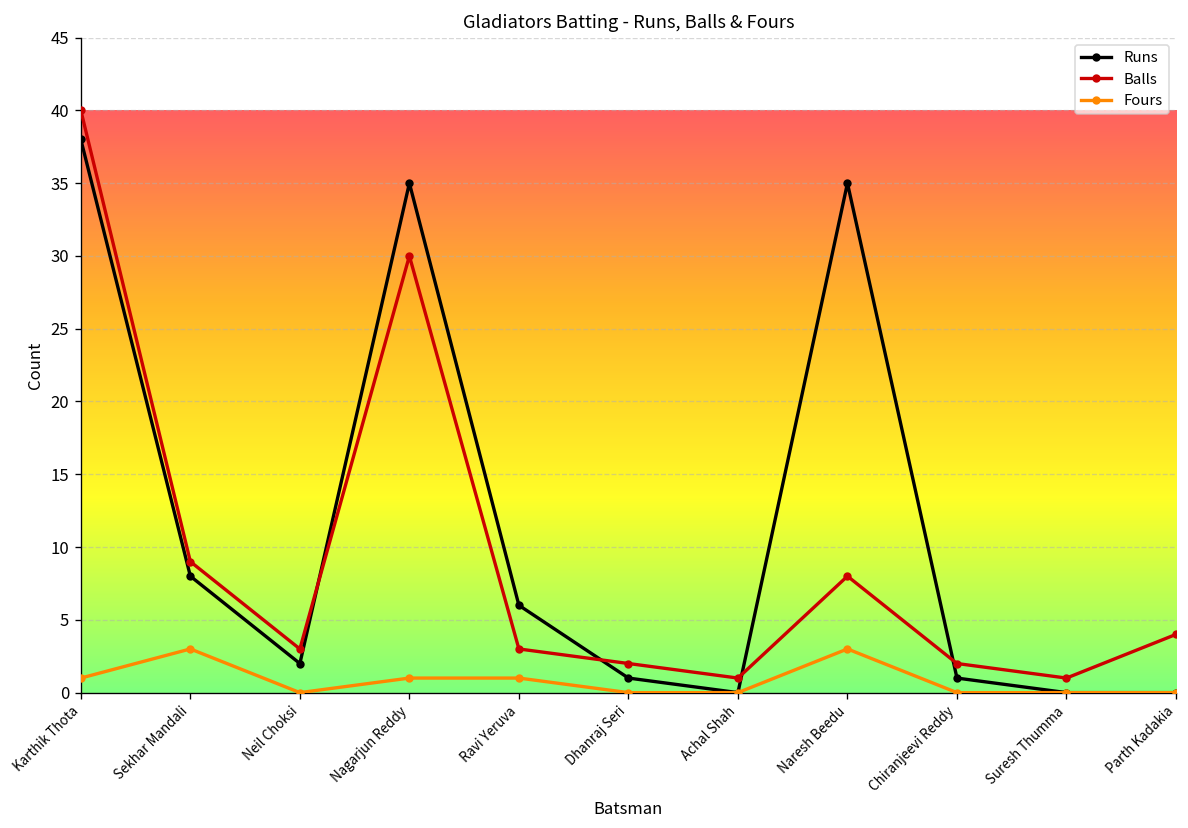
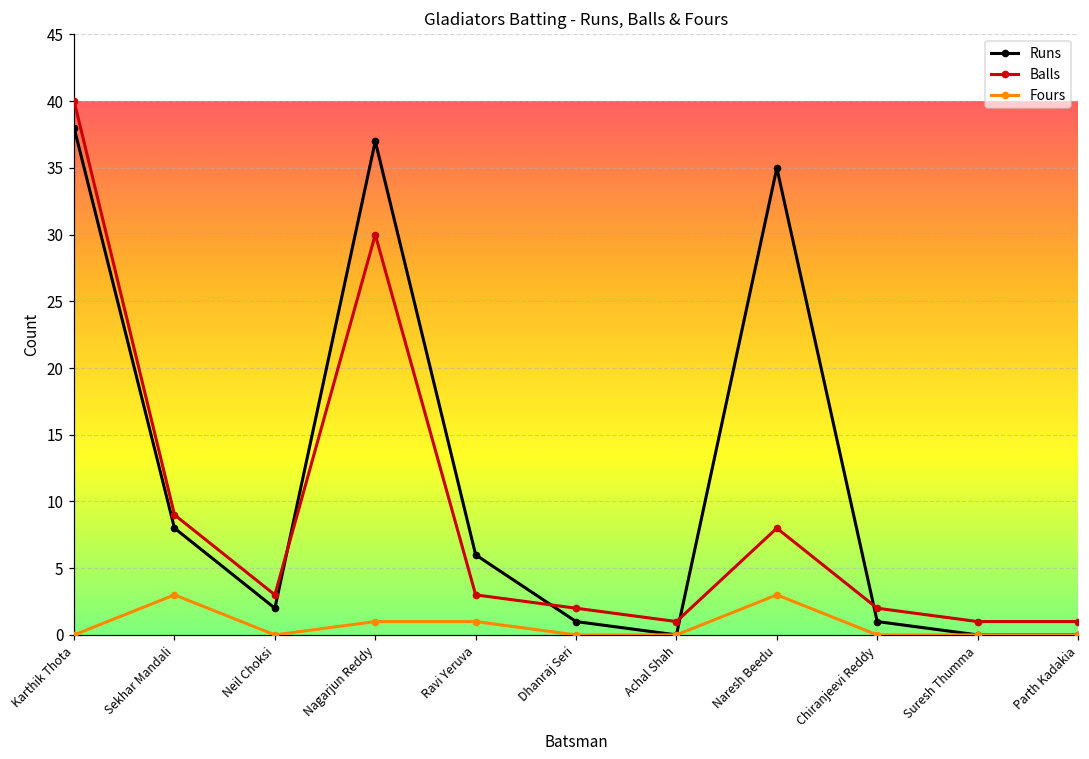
Fours, Karthik Thota: 1 -> 0
Runs, Nagarjun Reddy: 35 -> 37
Balls, Parth Kadakia: 4 -> 1
